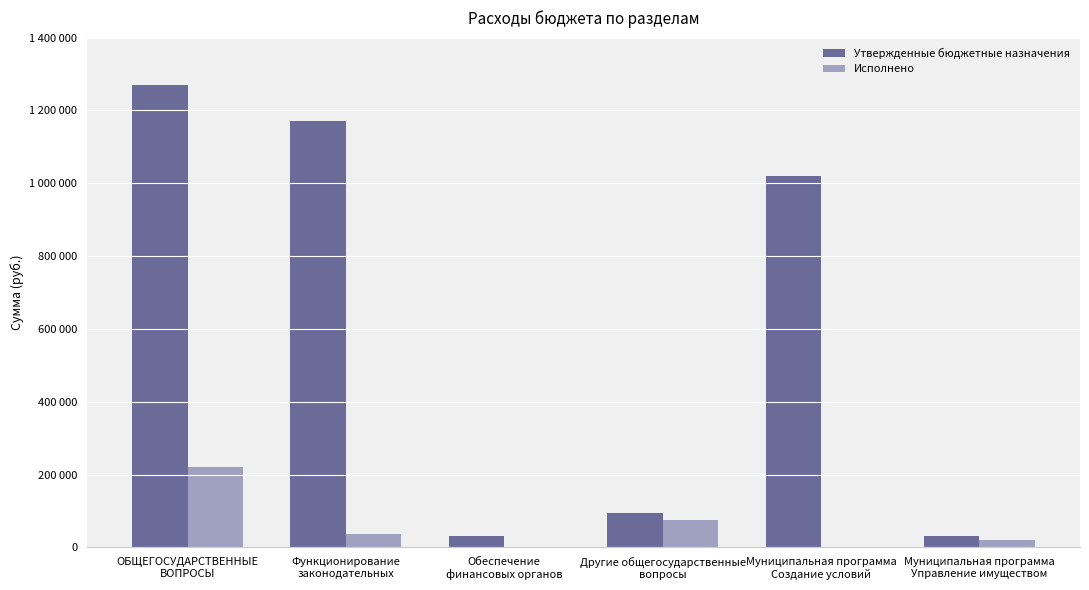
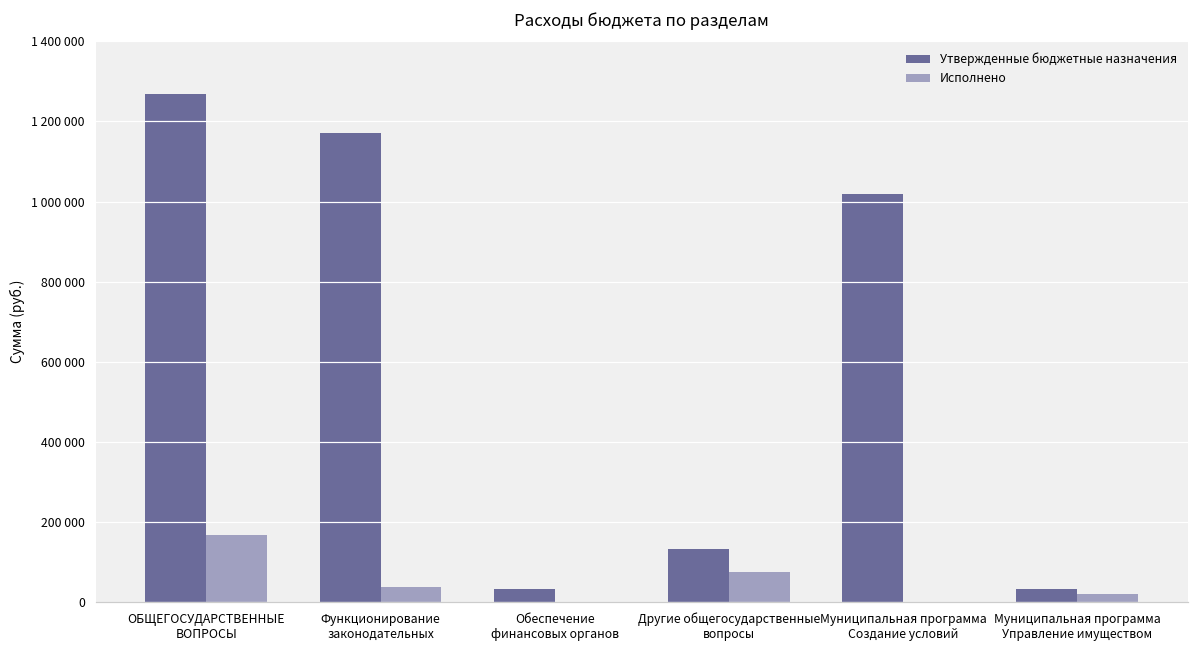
Исполнено, ОБЩЕГОСУДАРСТВЕННЫЕ ВОПРОСЫ: 220000 -> 170000
Утвержденные бюджетные назначения, Другие общегосударственные вопросы: 90000 -> 130000
